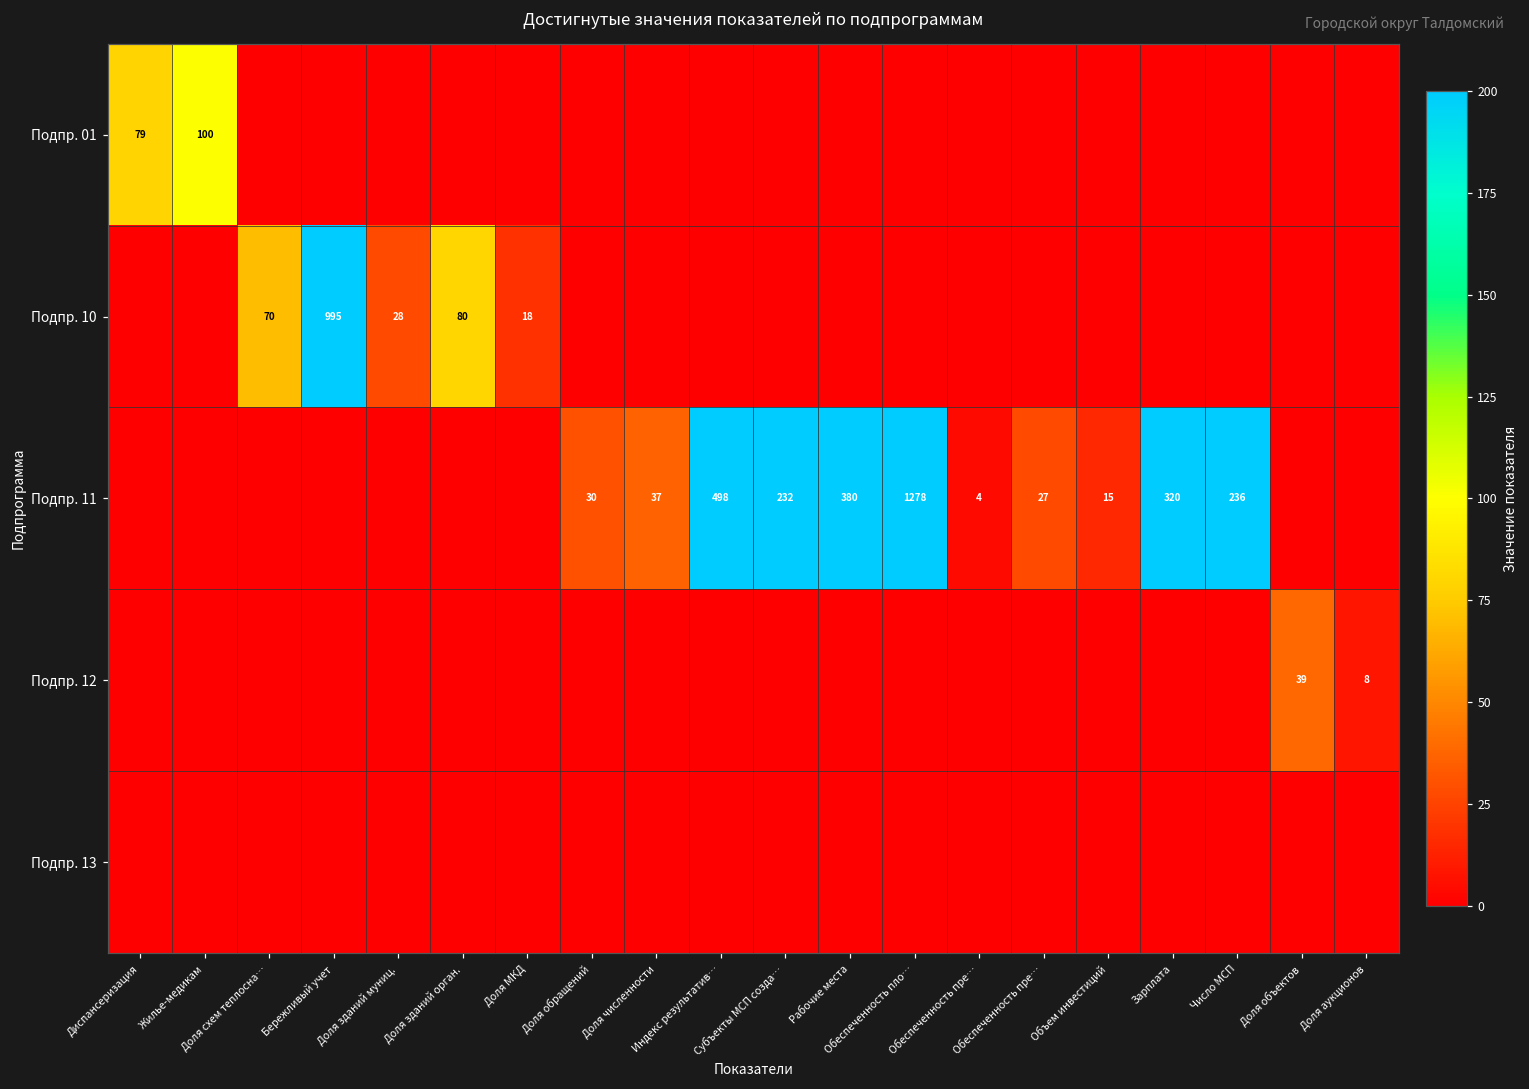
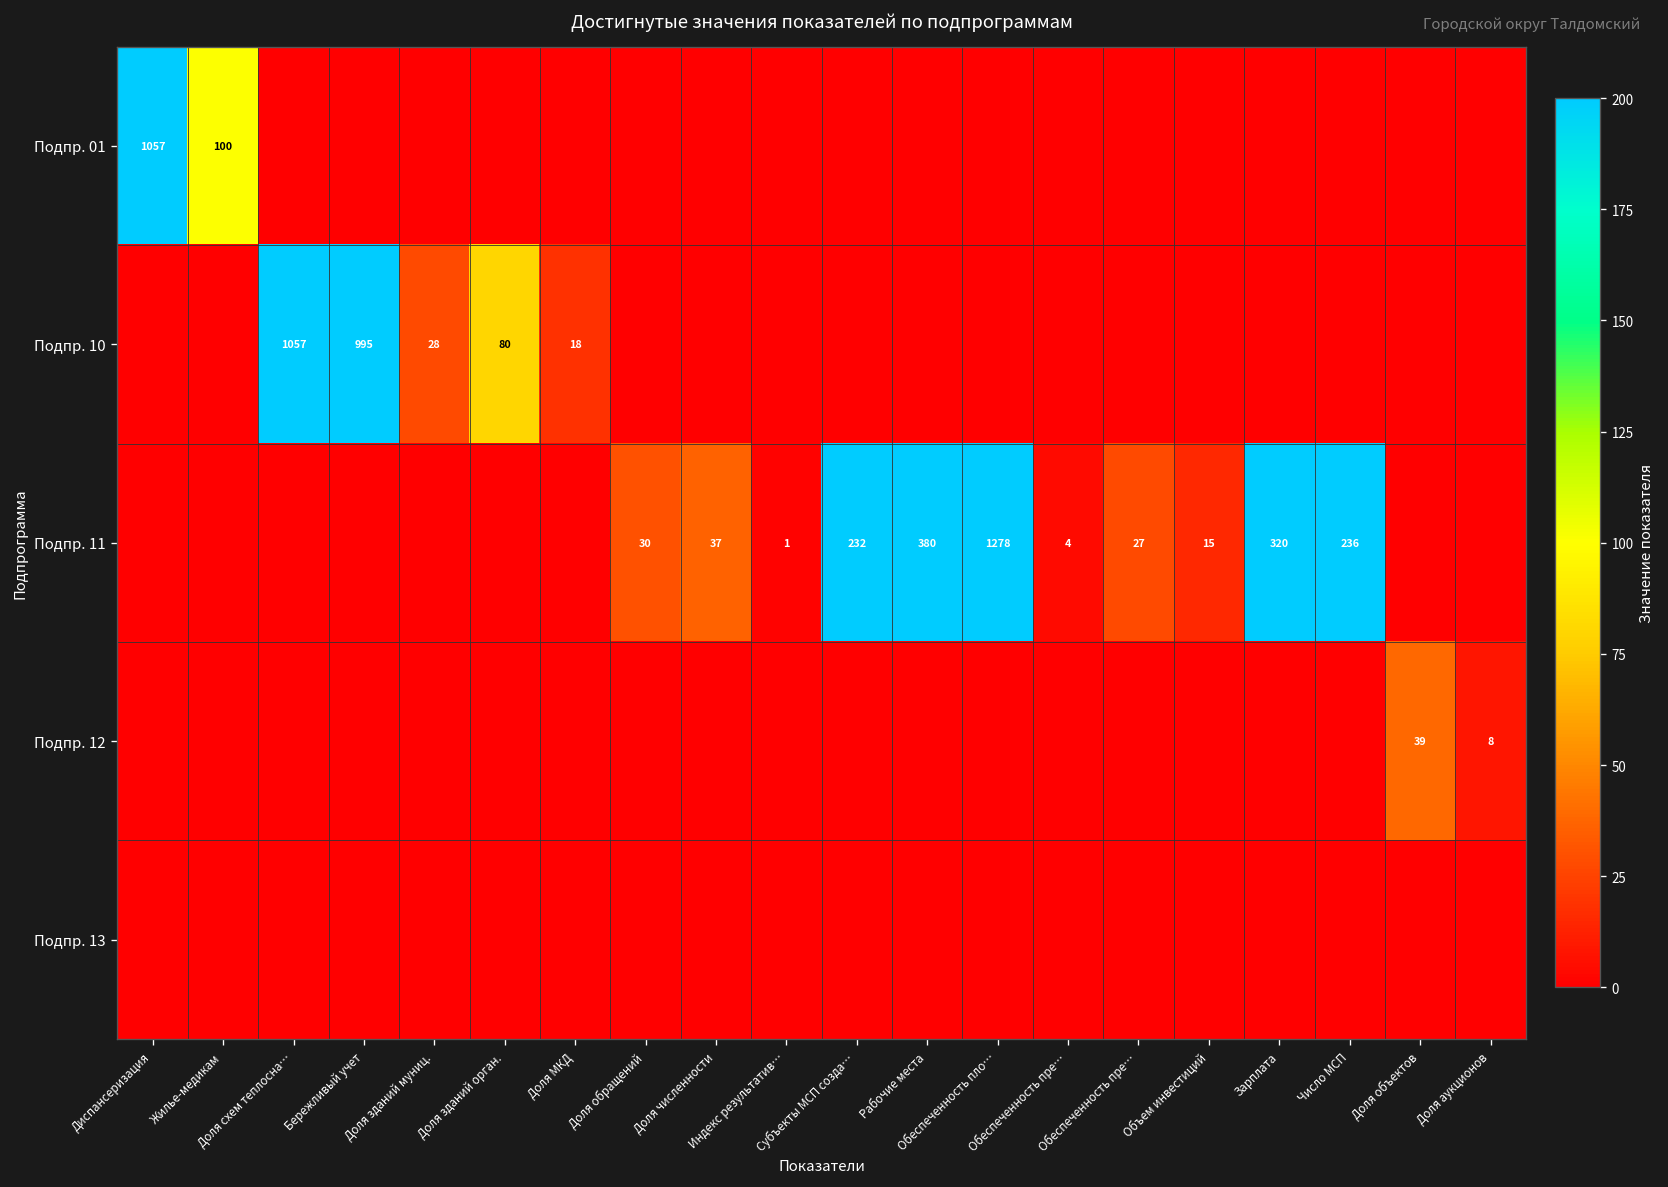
Подпр. 01, Диспансеризация: 79 -> 1057
Подпр. 10, Доля схем теплосна…: 70 -> 1057
Подпр. 11, Индекс результатив…: 498 -> 1
